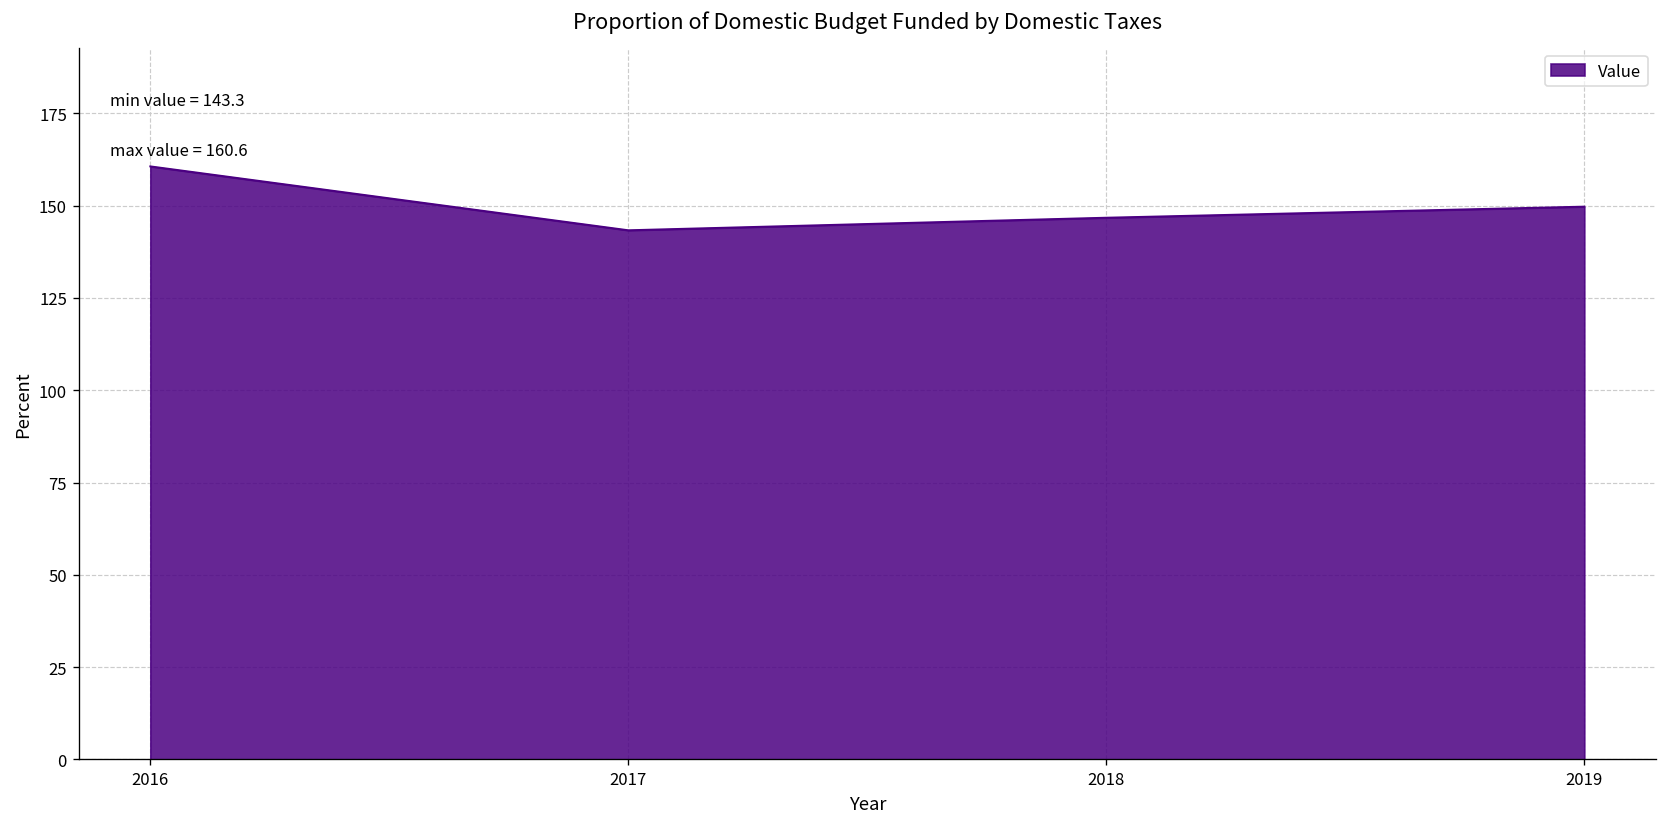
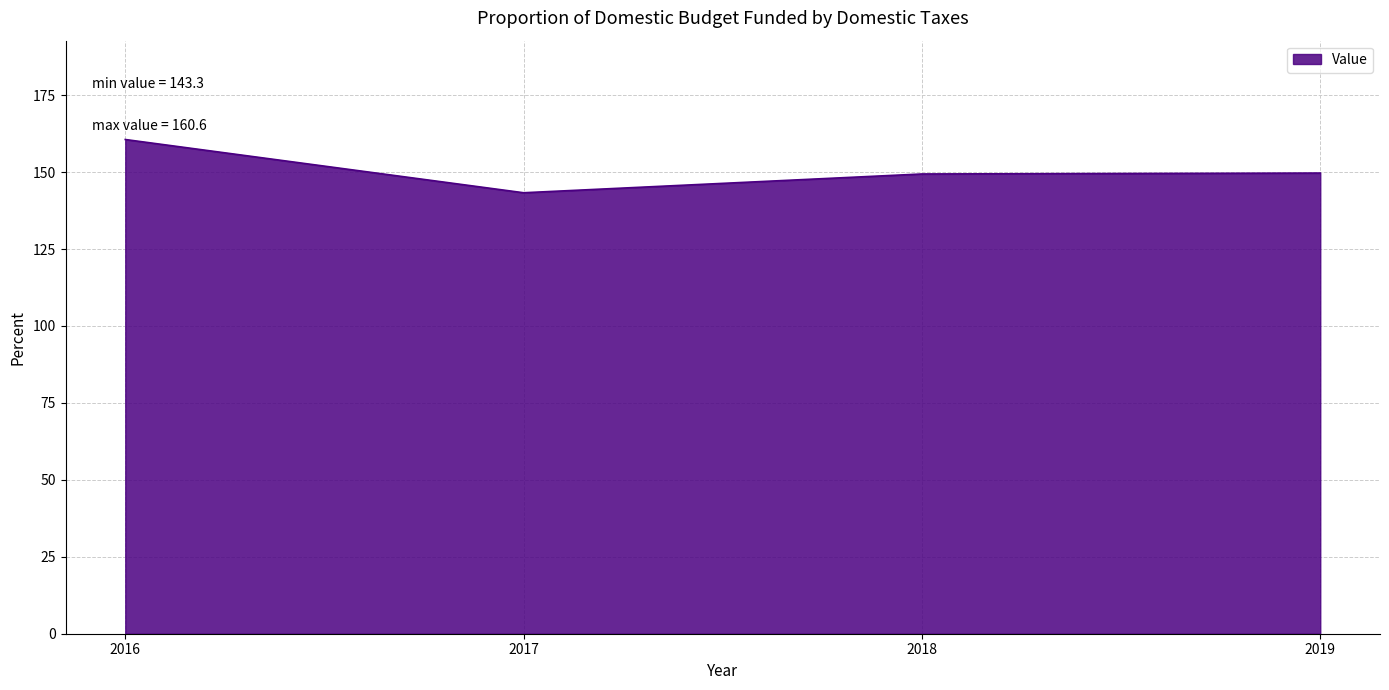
2018: 147 -> 149
